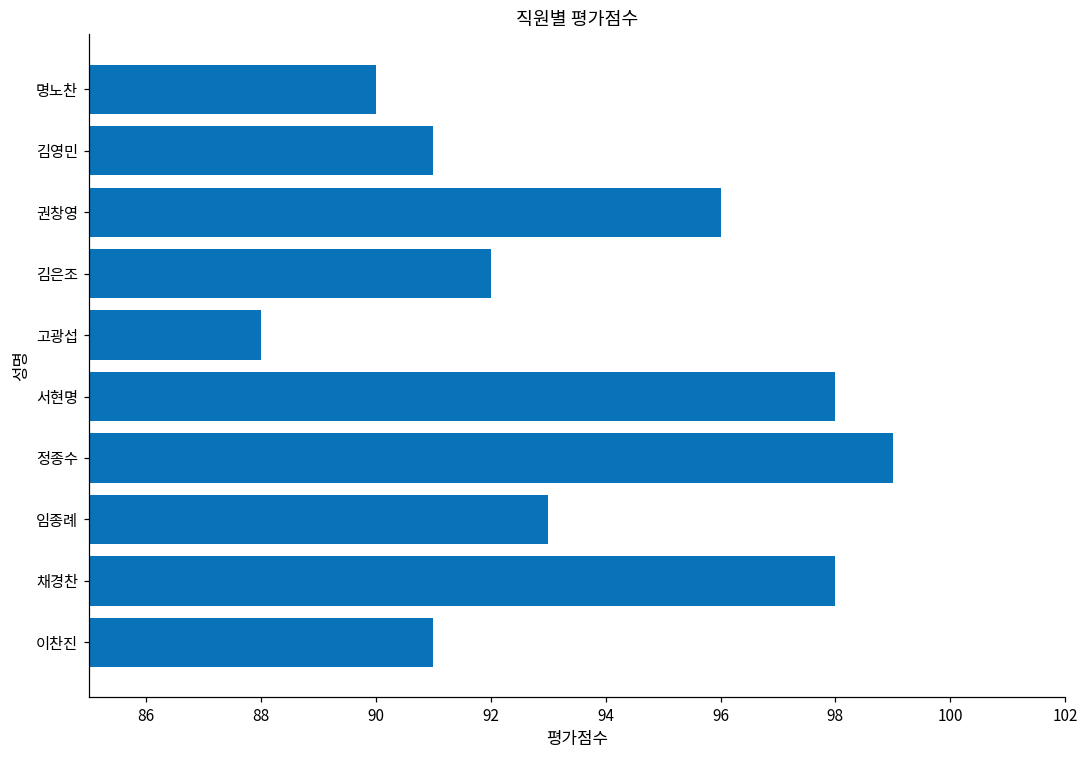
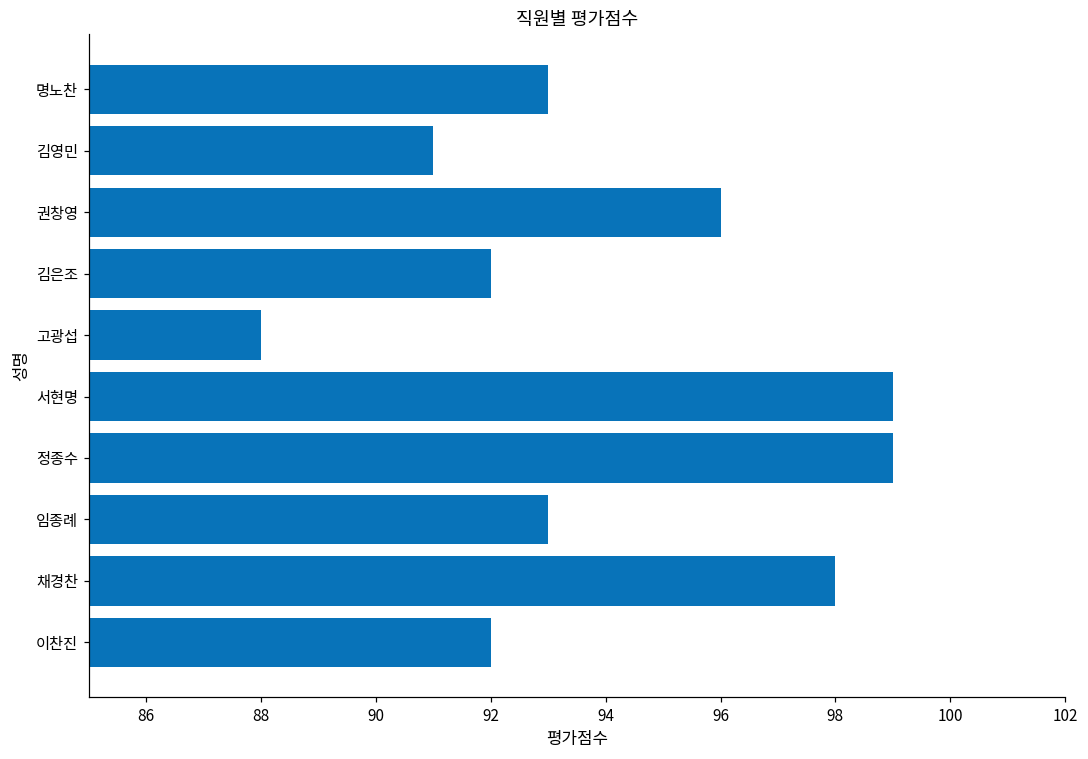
명노찬: 90 -> 93
서현명: 98 -> 99
이찬진: 91 -> 92
